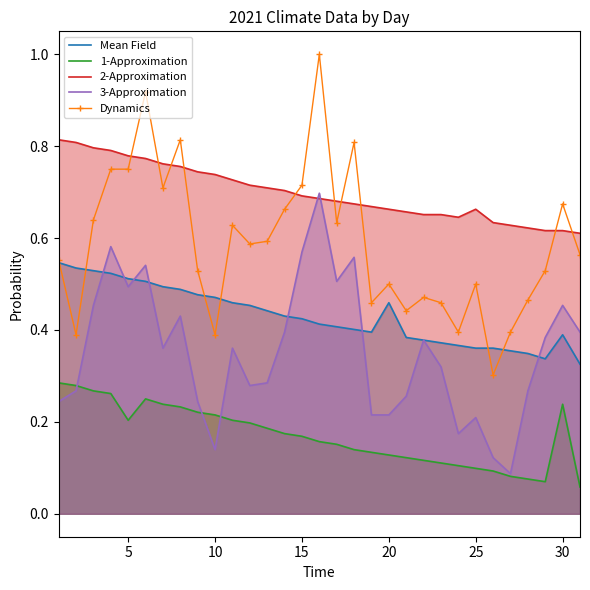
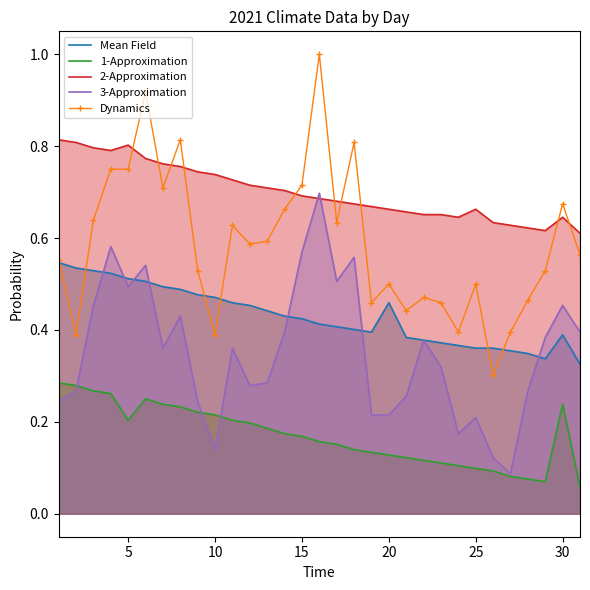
2-Approximation, 5: 0.78 -> 0.80
2-Approximation, 30: 0.62 -> 0.65
